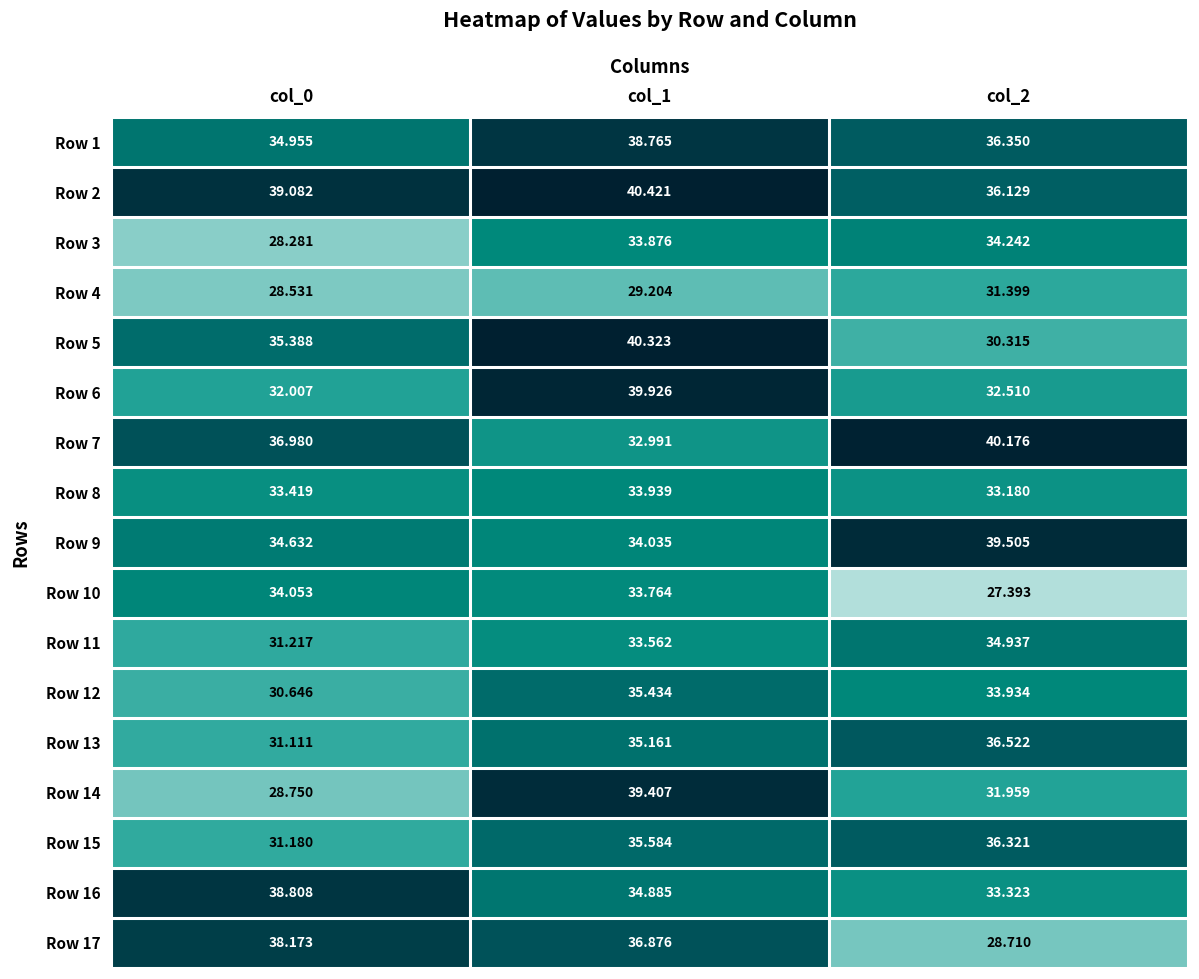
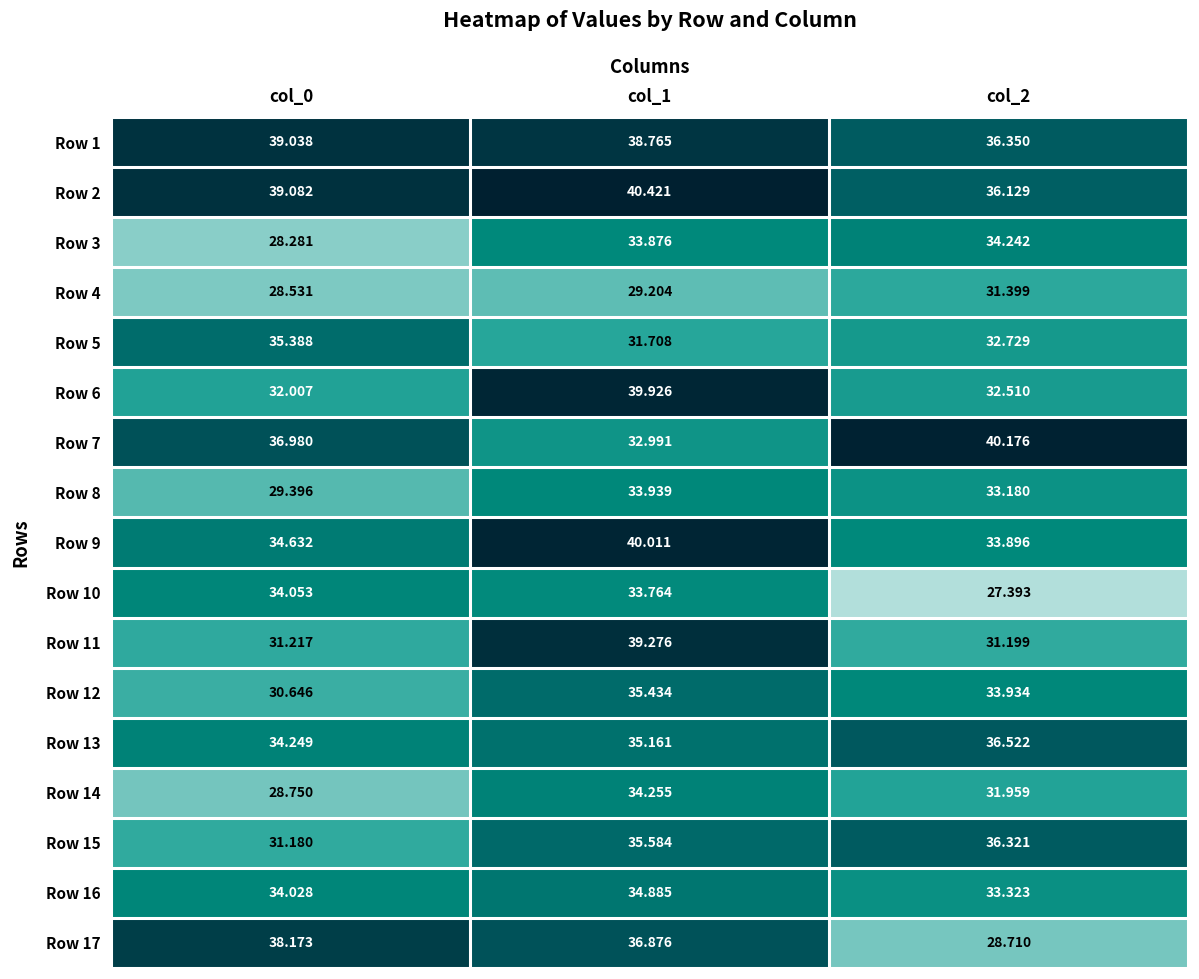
Row 1, col_0: 34.955 -> 39.038
Row 5, col_1: 40.323 -> 31.708
Row 5, col_2: 30.315 -> 32.729
Row 8, col_0: 33.419 -> 29.396
Row 9, col_1: 34.035 -> 40.011
Row 9, col_2: 39.505 -> 33.896
Row 11, col_1: 33.562 -> 39.276
Row 11, col_2: 34.937 -> 31.199
Row 13, col_0: 31.111 -> 34.249
Row 14, col_1: 39.407 -> 34.255
Row 16, col_0: 38.808 -> 34.028
